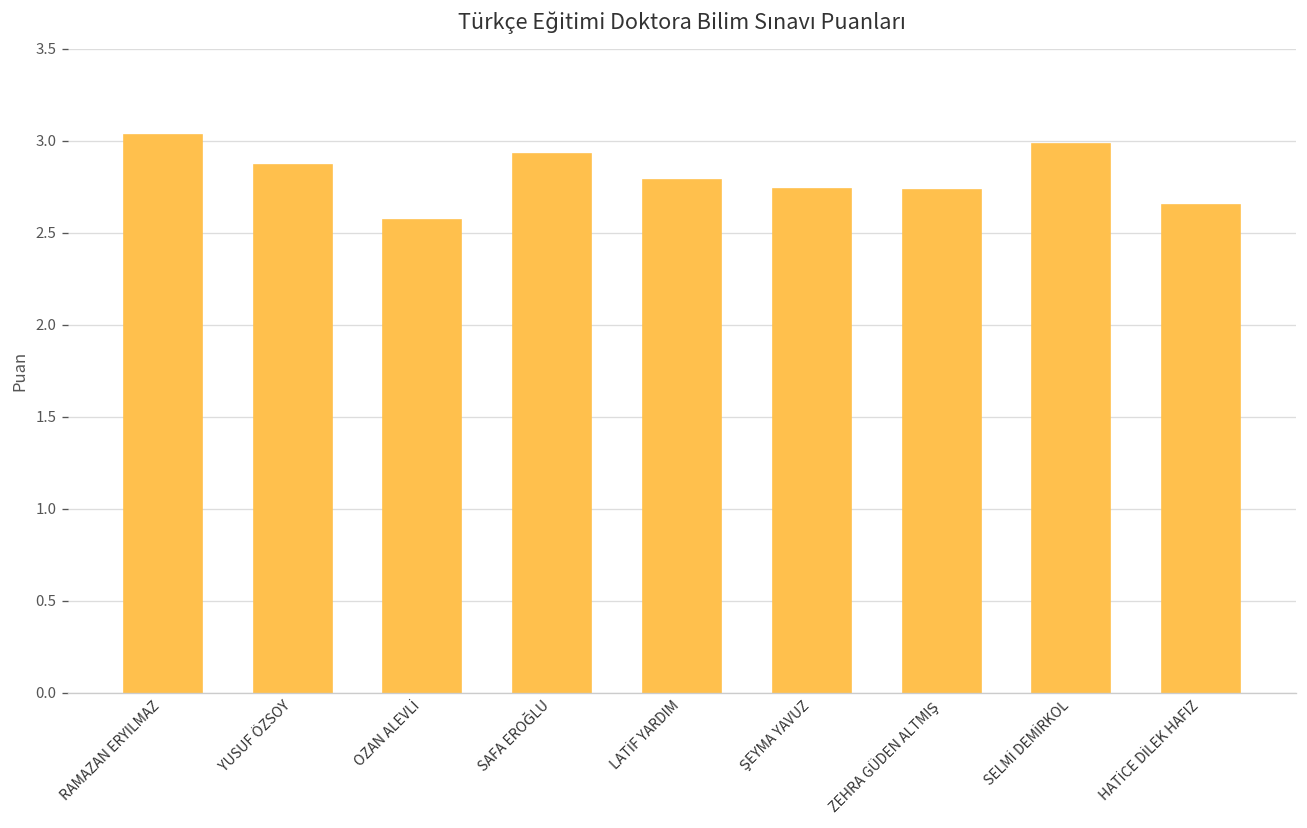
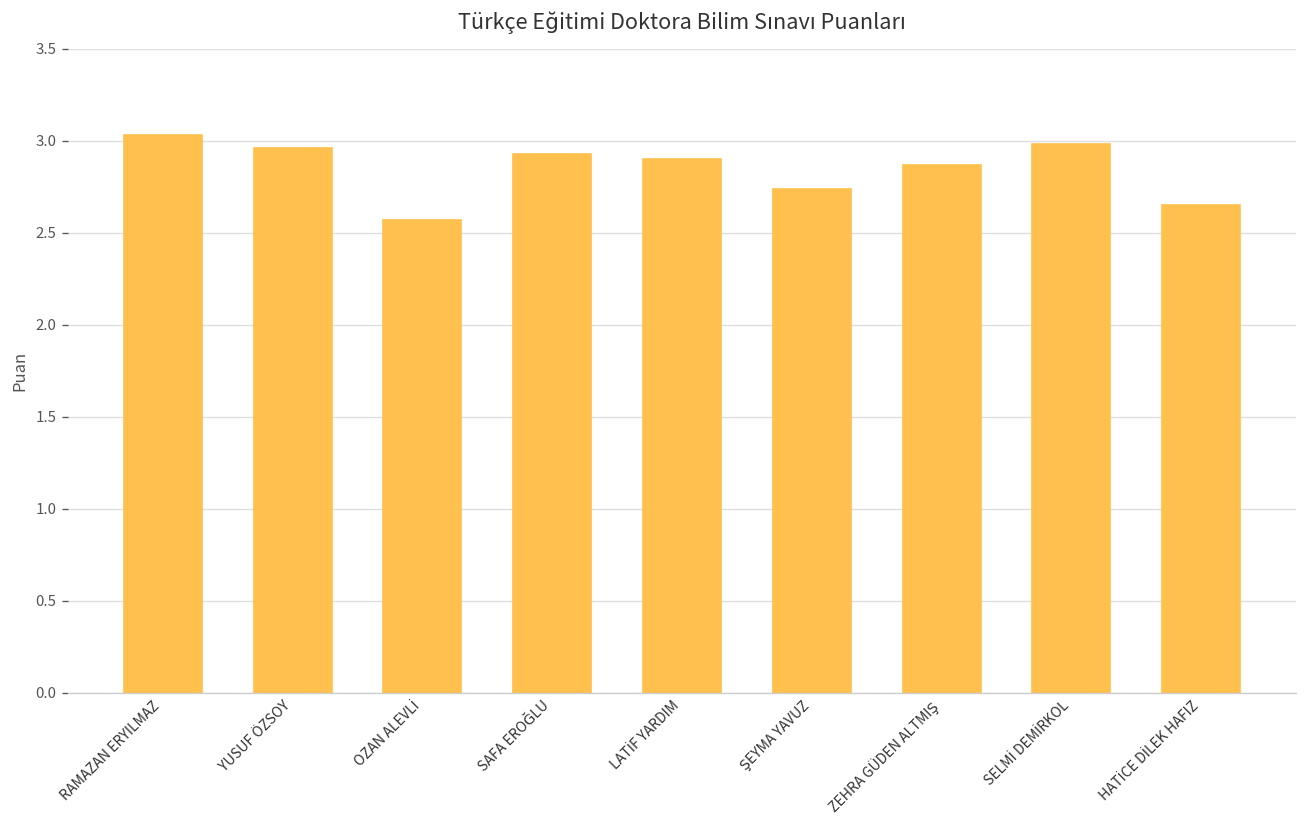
YUSUF ÖZSOY: 2.87 -> 2.96
LATİF YARDIM: 2.79 -> 2.90
ZEHRA GÜDEN ALTMIŞ: 2.73 -> 2.87
